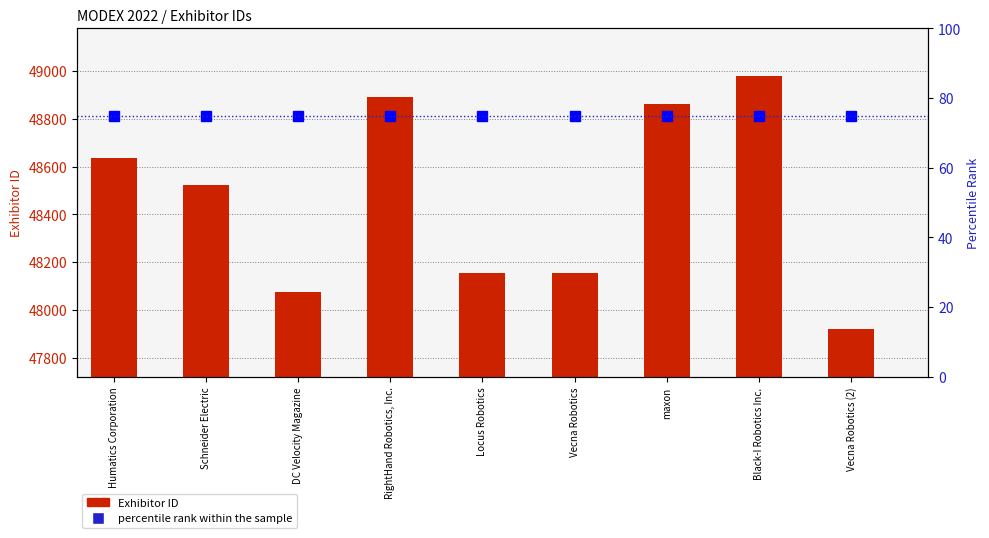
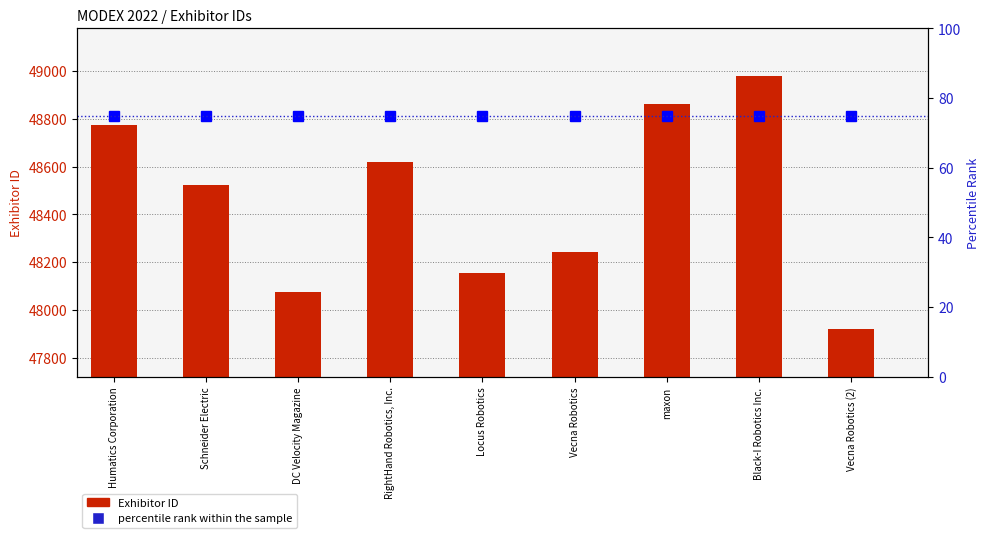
Exhibitor ID, Humatics Corporation: 48640 -> 48770
Exhibitor ID, RightHand Robotics, Inc.: 48890 -> 48620
Exhibitor ID, Vecna Robotics: 48150 -> 48240
